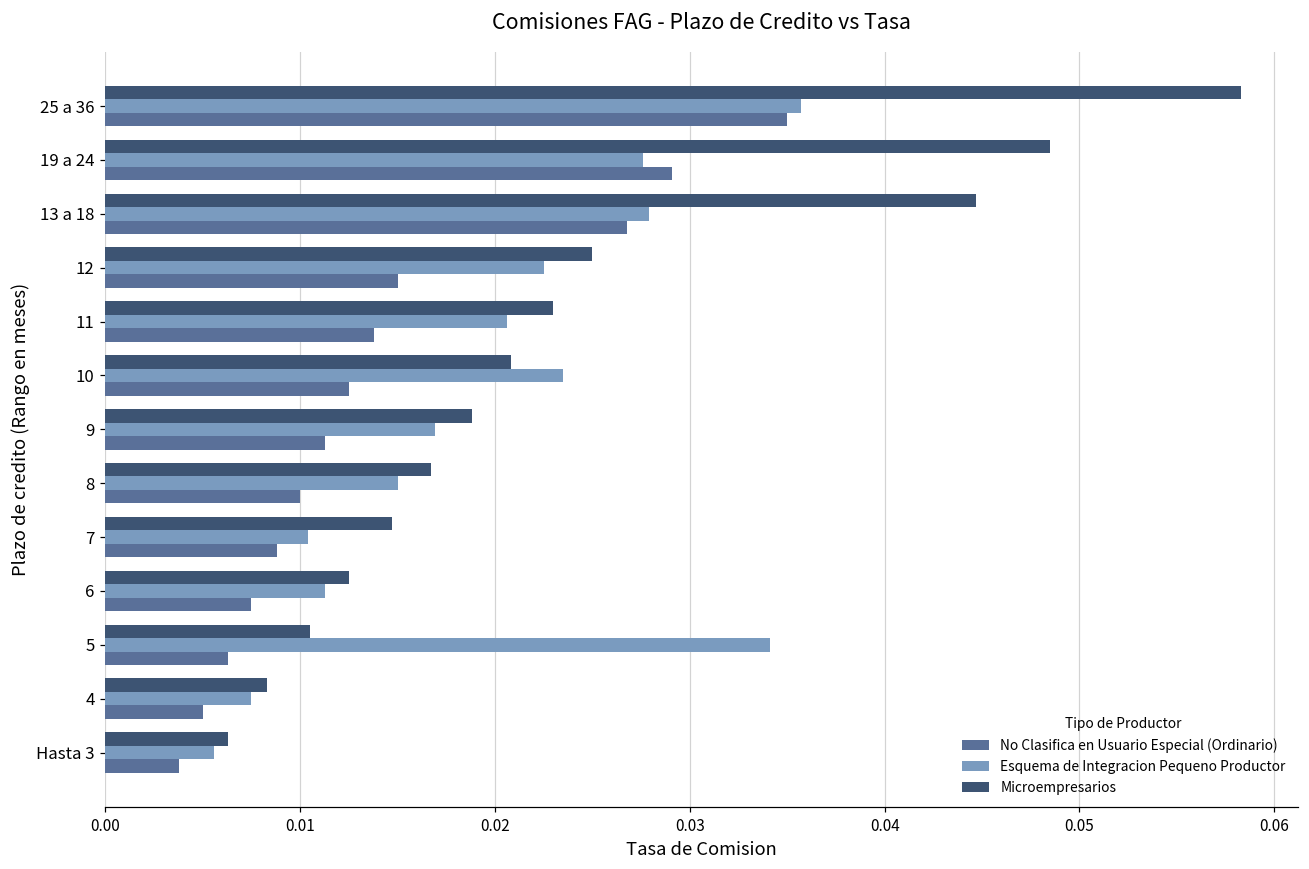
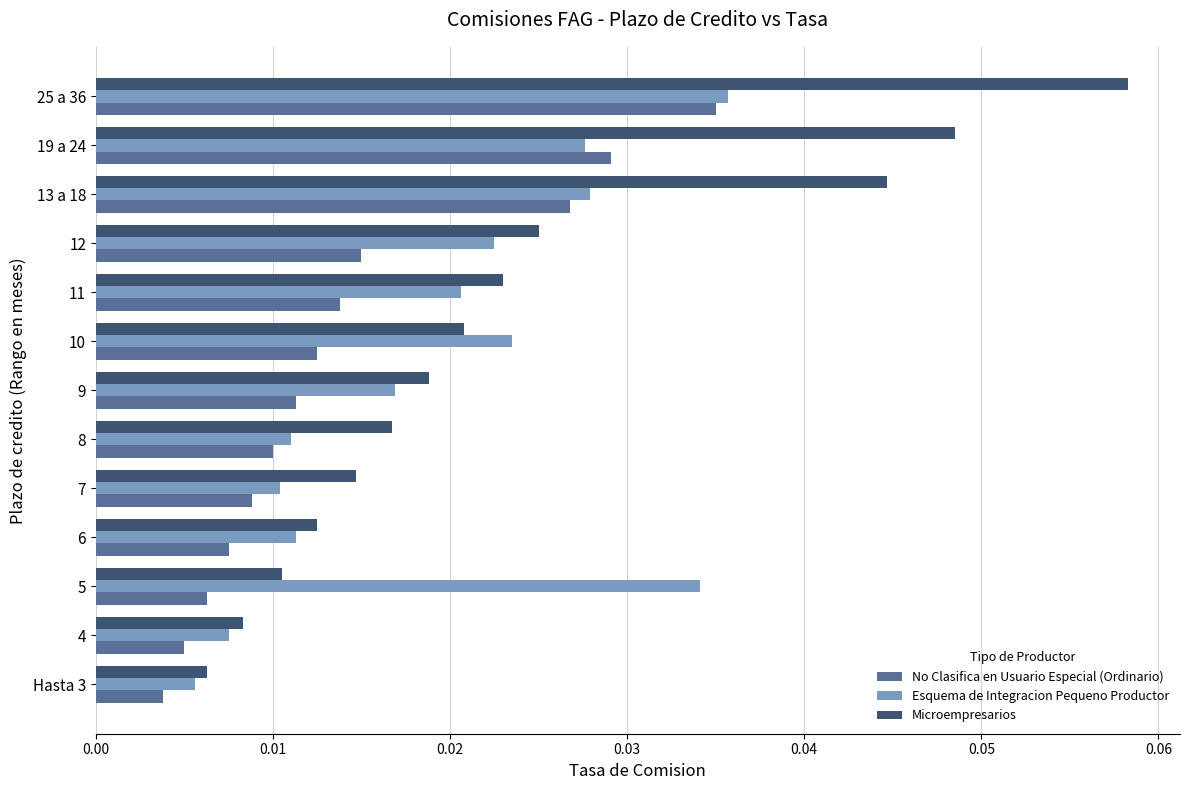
Esquema de Integracion Pequeno Productor, 8: 0.015 -> 0.011
